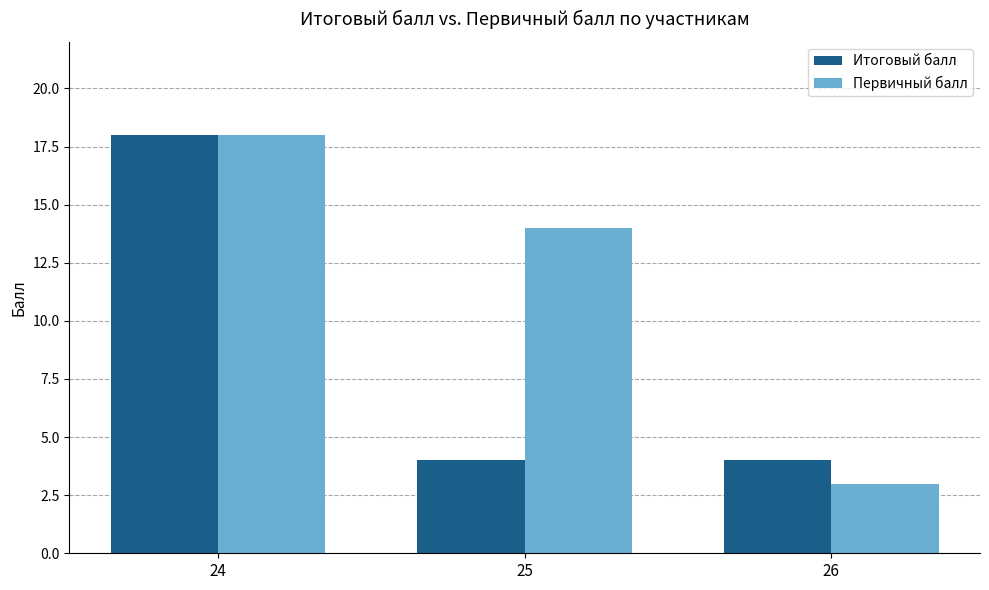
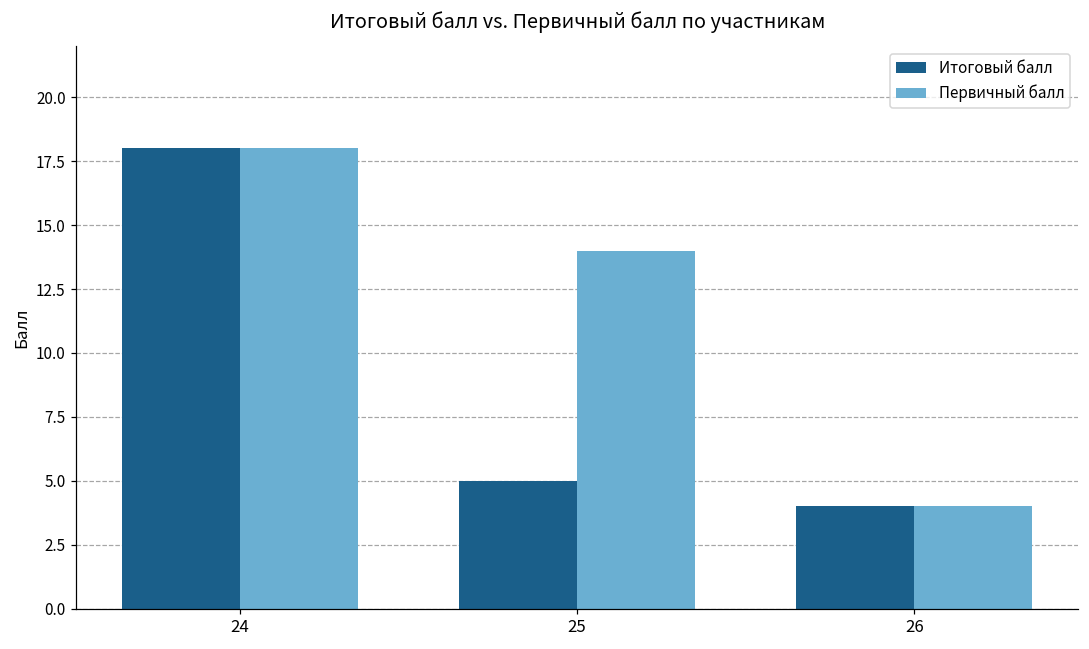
Итоговый балл, 25: 4 -> 5
Первичный балл, 26: 3 -> 4
